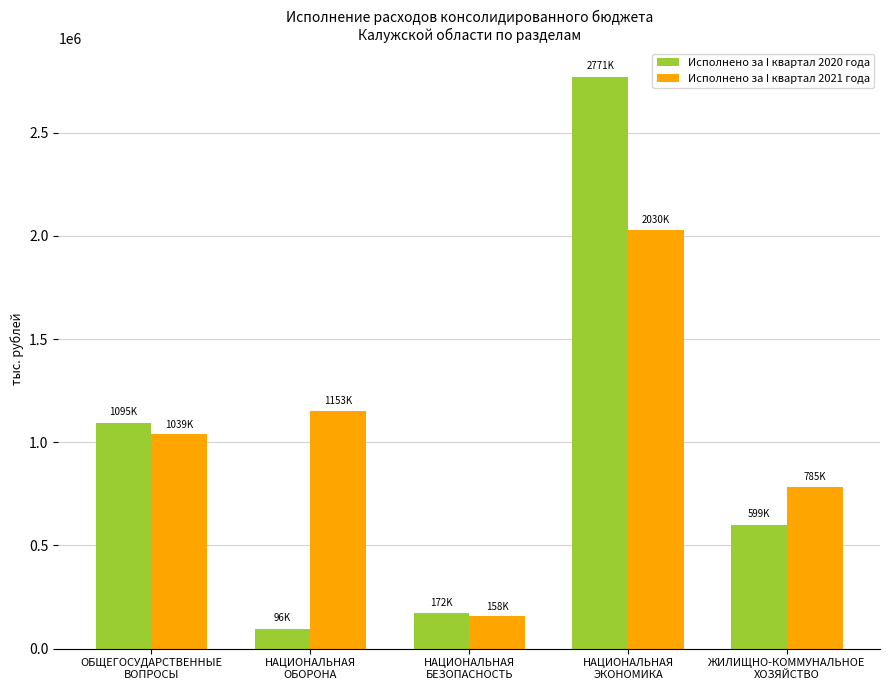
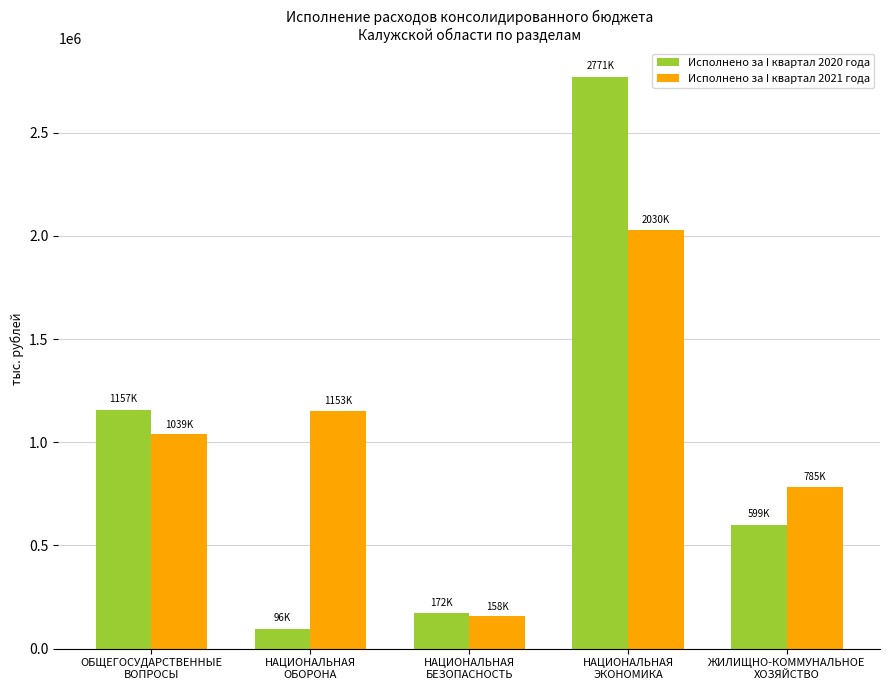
Исполнено за I квартал 2020 года, ОБЩЕГОСУДАРСТВЕННЫЕ ВОПРОСЫ: 1095K -> 1157K
